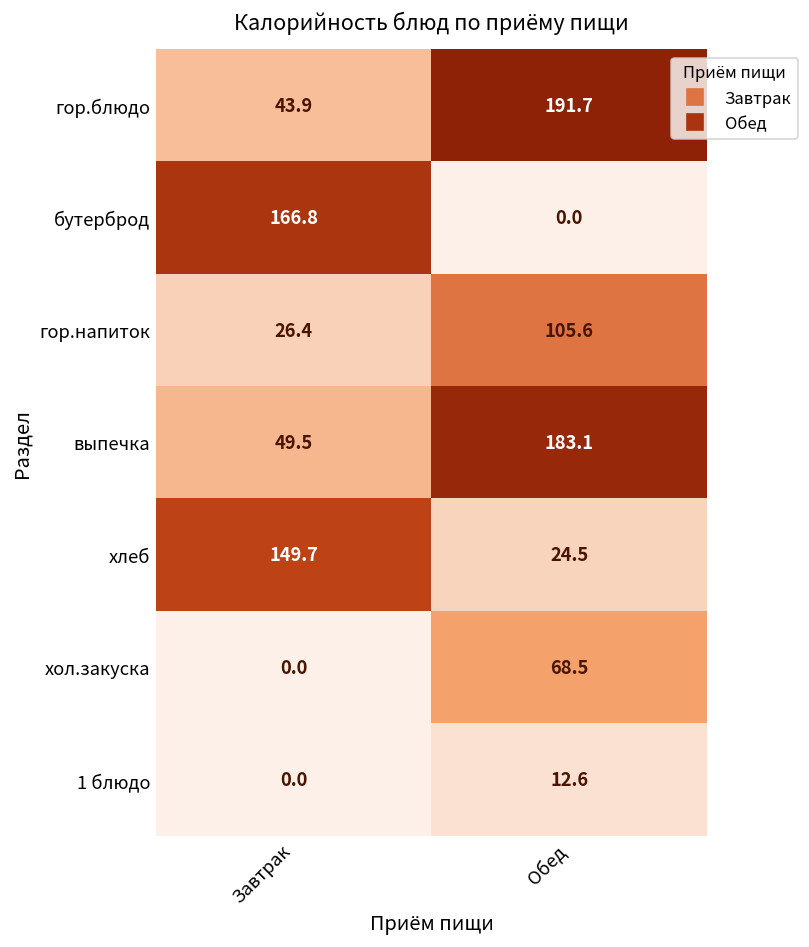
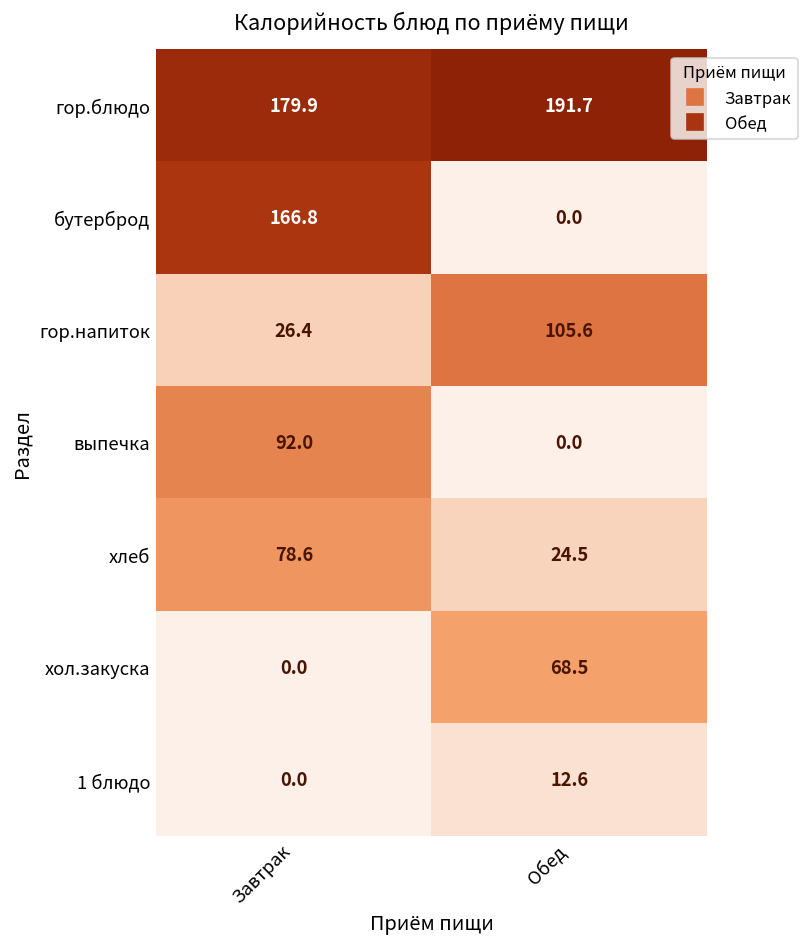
гор.блюдо, Завтрак: 43.9 -> 179.9
выпечка, Завтрак: 49.5 -> 92.0
выпечка, Обед: 183.1 -> 0.0
хлеб, Завтрак: 149.7 -> 78.6
